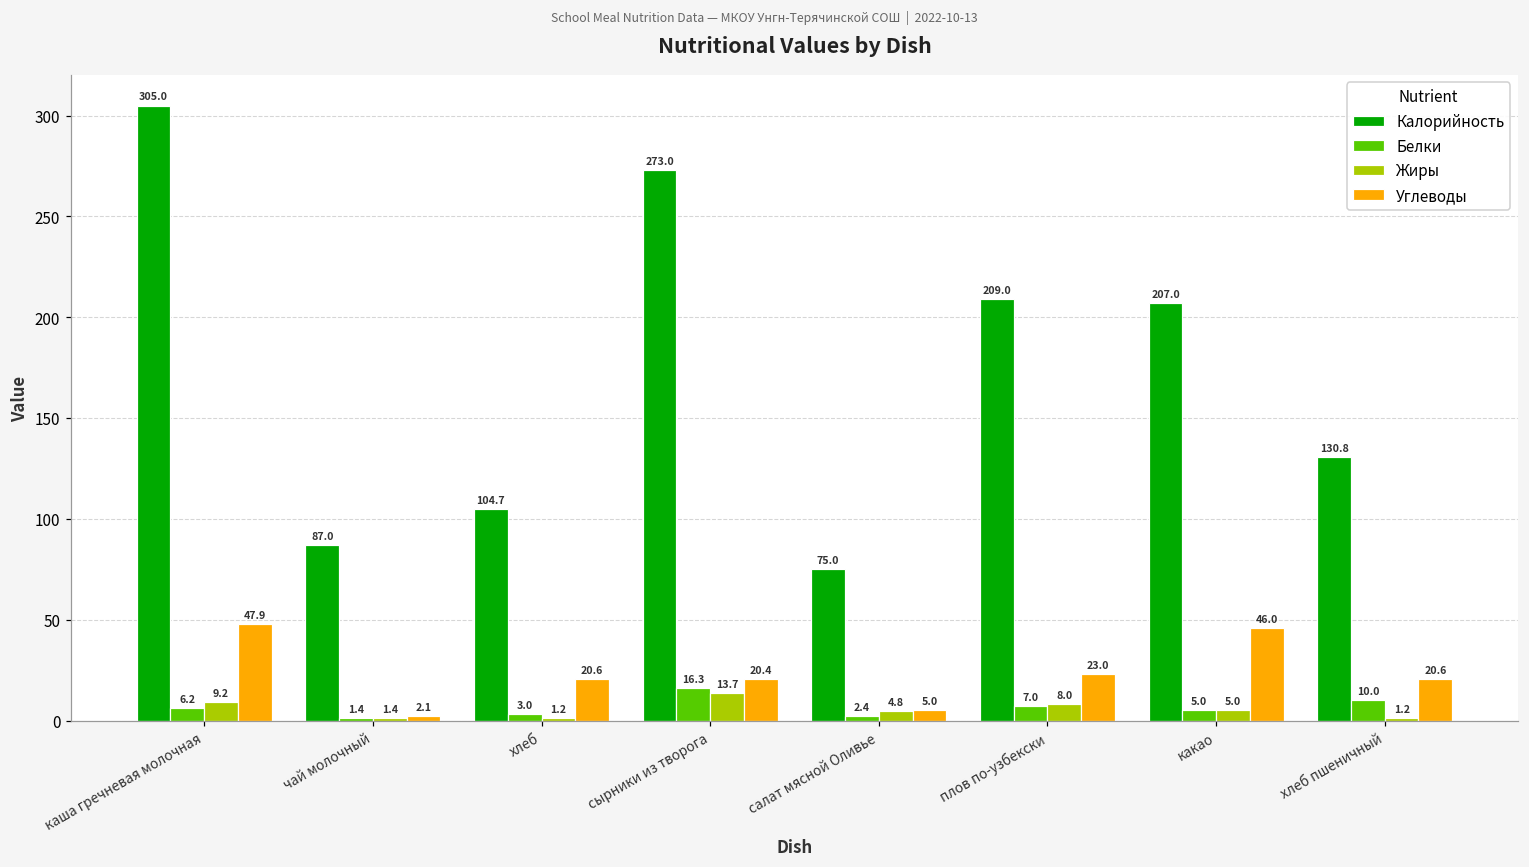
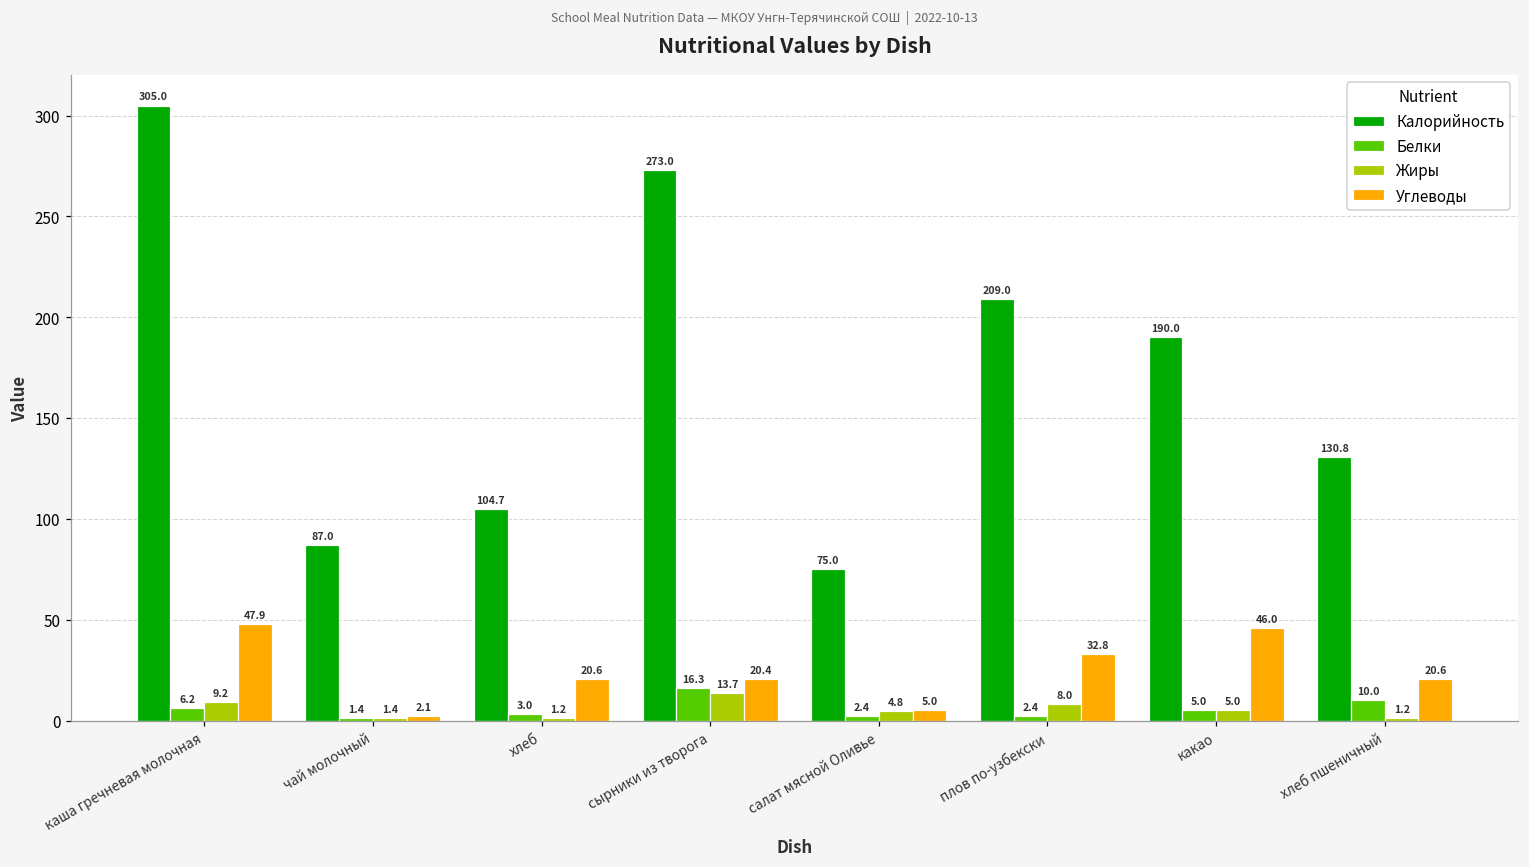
Белки, плов по-узбекски: 7.0 -> 2.4
Углеводы, плов по-узбекски: 23.0 -> 32.8
Калорийность, какао: 207.0 -> 190.0
